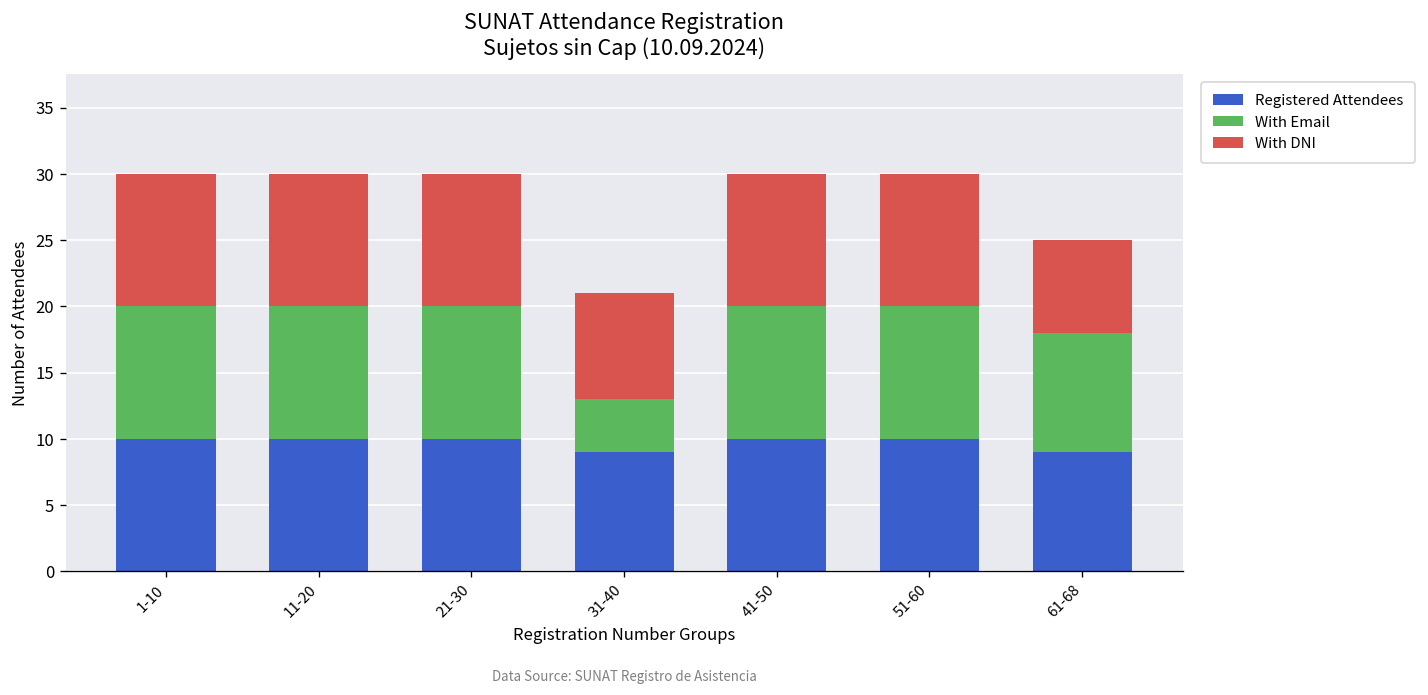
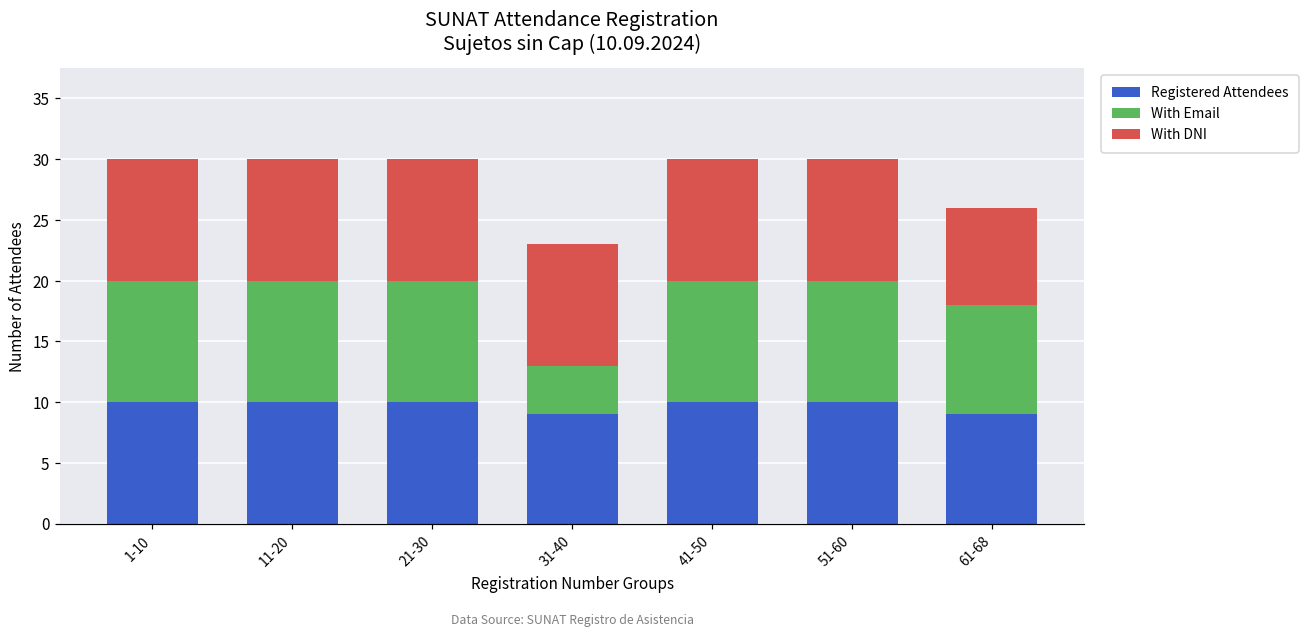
With DNI, 31-40: 8 -> 10
With DNI, 61-68: 7 -> 8
